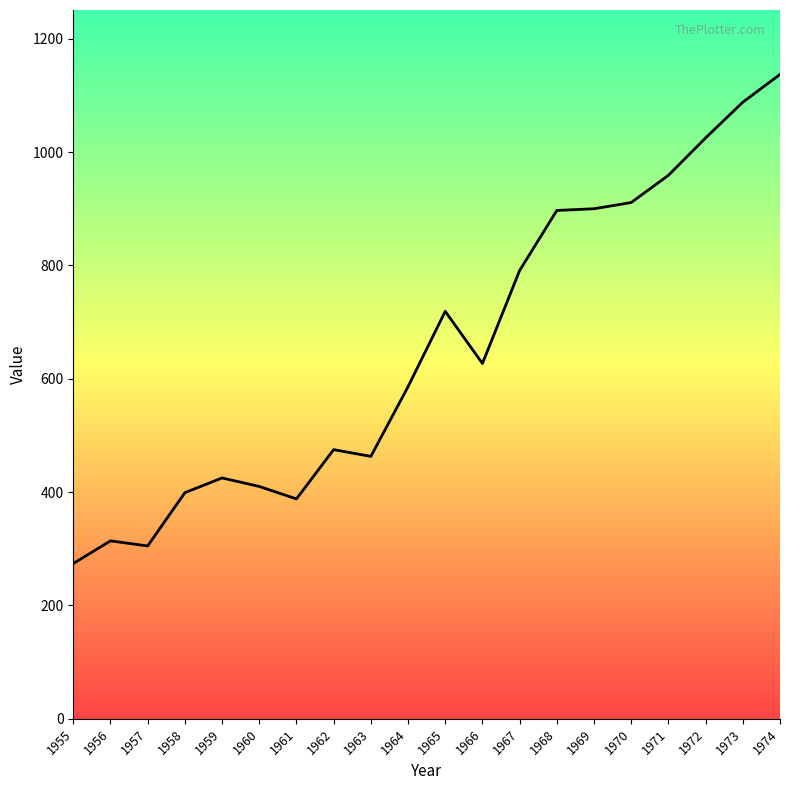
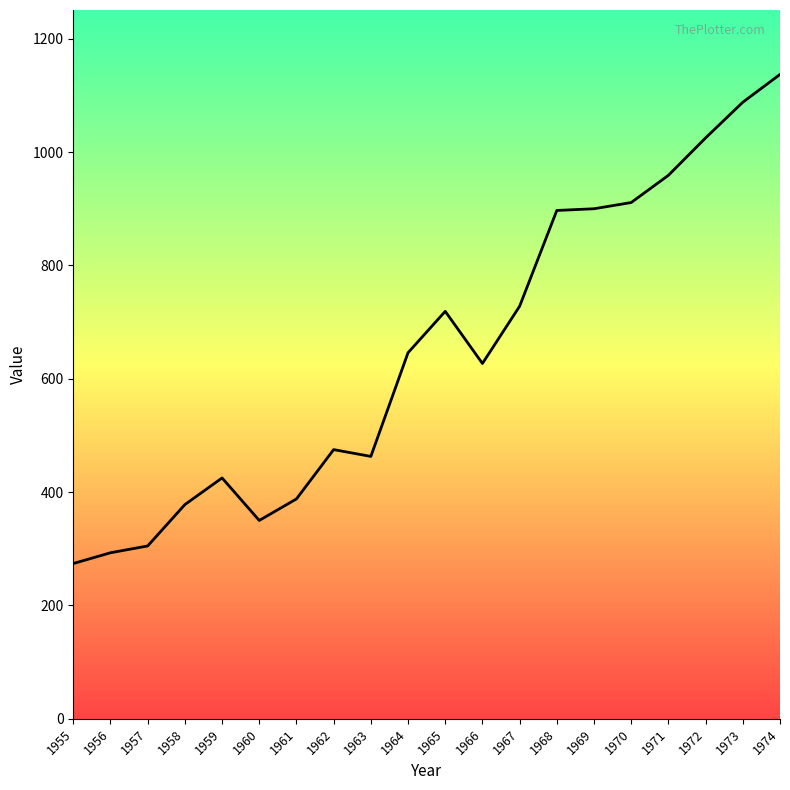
1956: 310 -> 290
1958: 400 -> 380
1960: 410 -> 350
1964: 590 -> 650
1967: 790 -> 730
